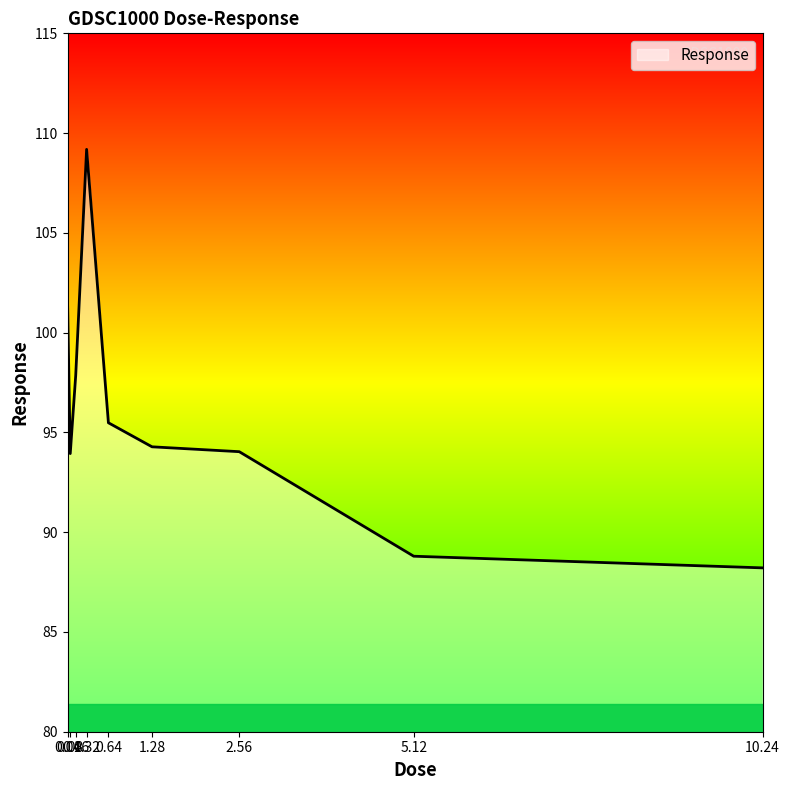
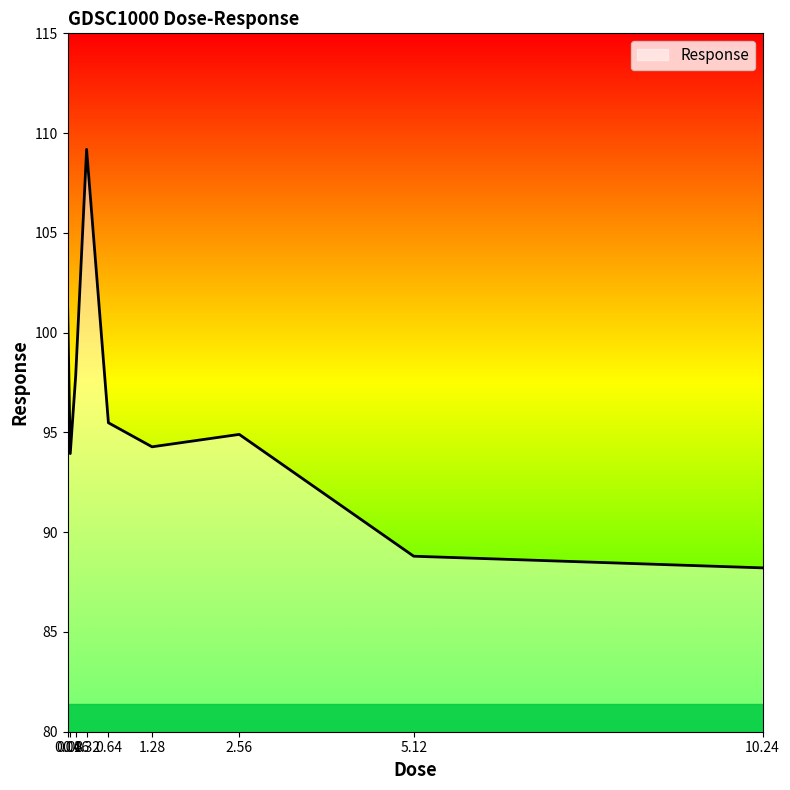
2.56: 94.0 -> 94.9
